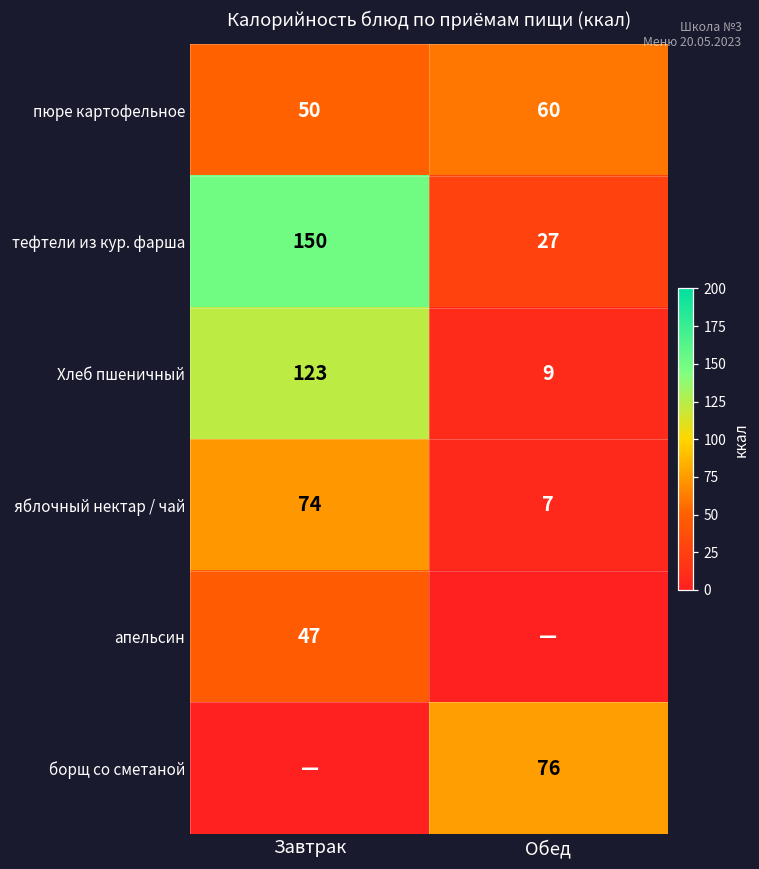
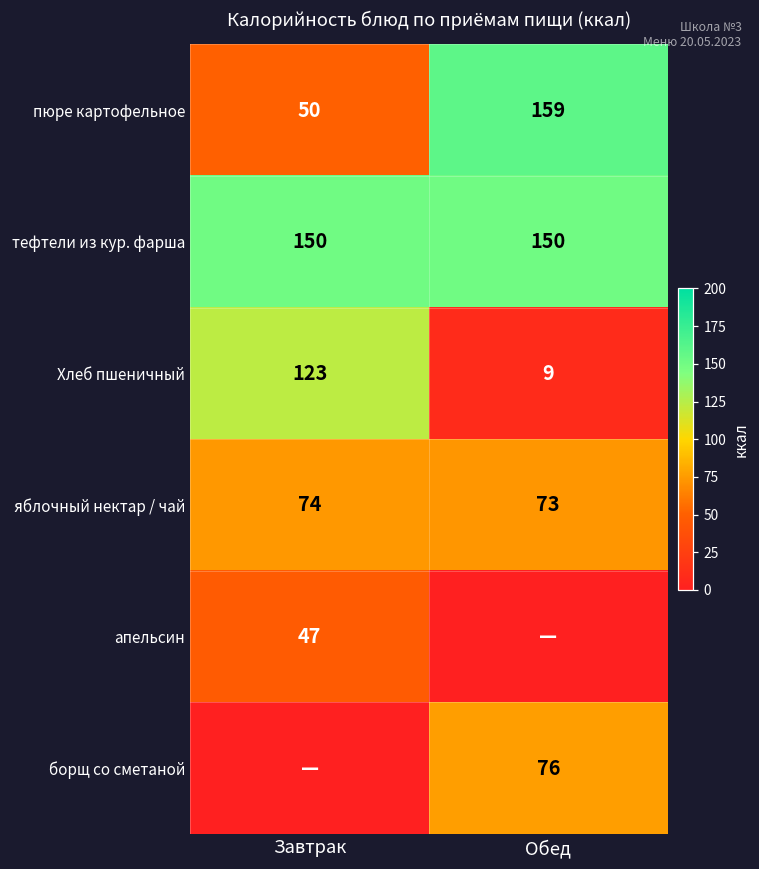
пюре картофельное, Обед: 60 -> 159
тефтели из кур. фарша, Обед: 27 -> 150
яблочный нектар / чай, Обед: 7 -> 73
